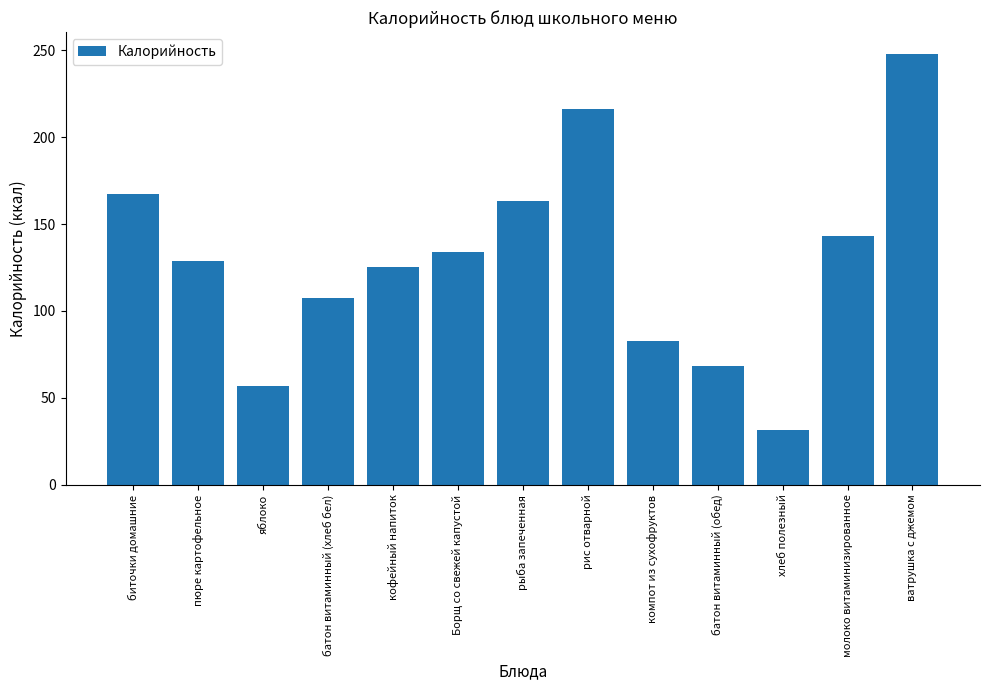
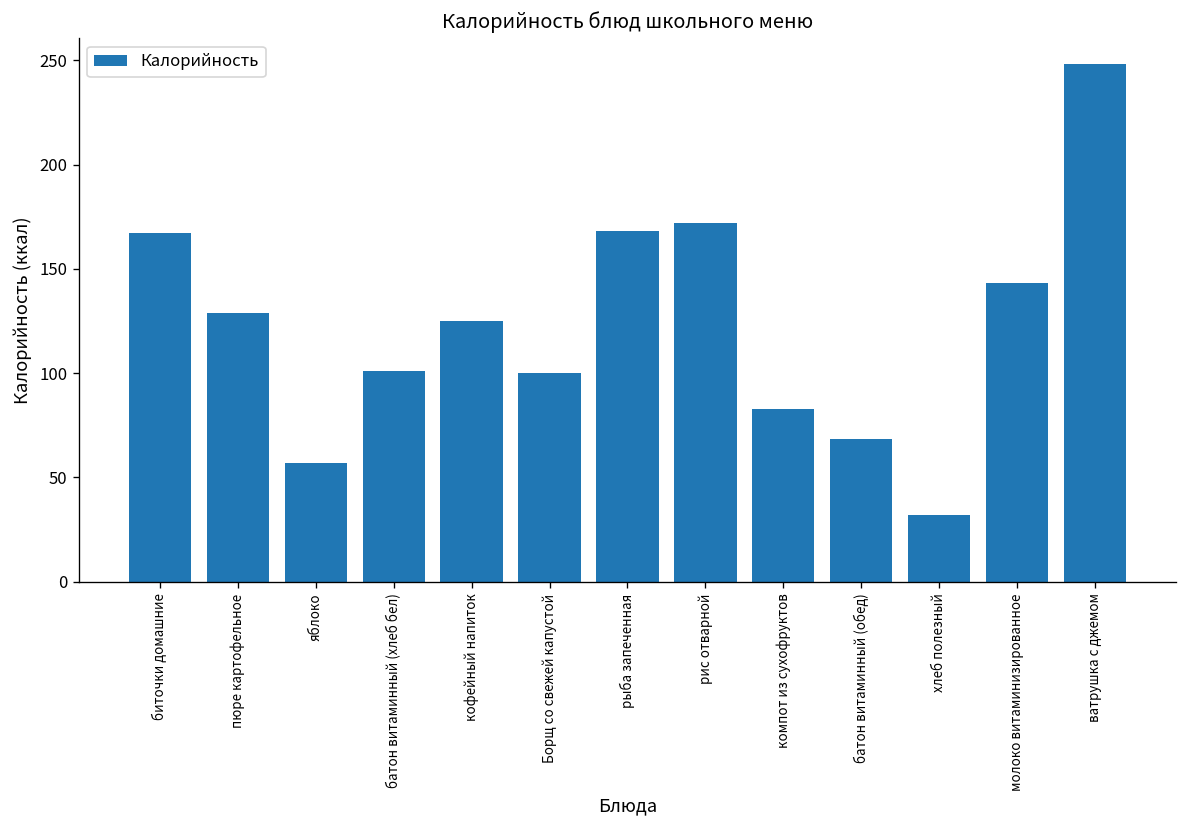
батон витаминный (хлеб бел): 107 -> 101
Борщ со свежей капустой: 134 -> 100
рыба запеченная: 163 -> 168
рис отварной: 216 -> 172
